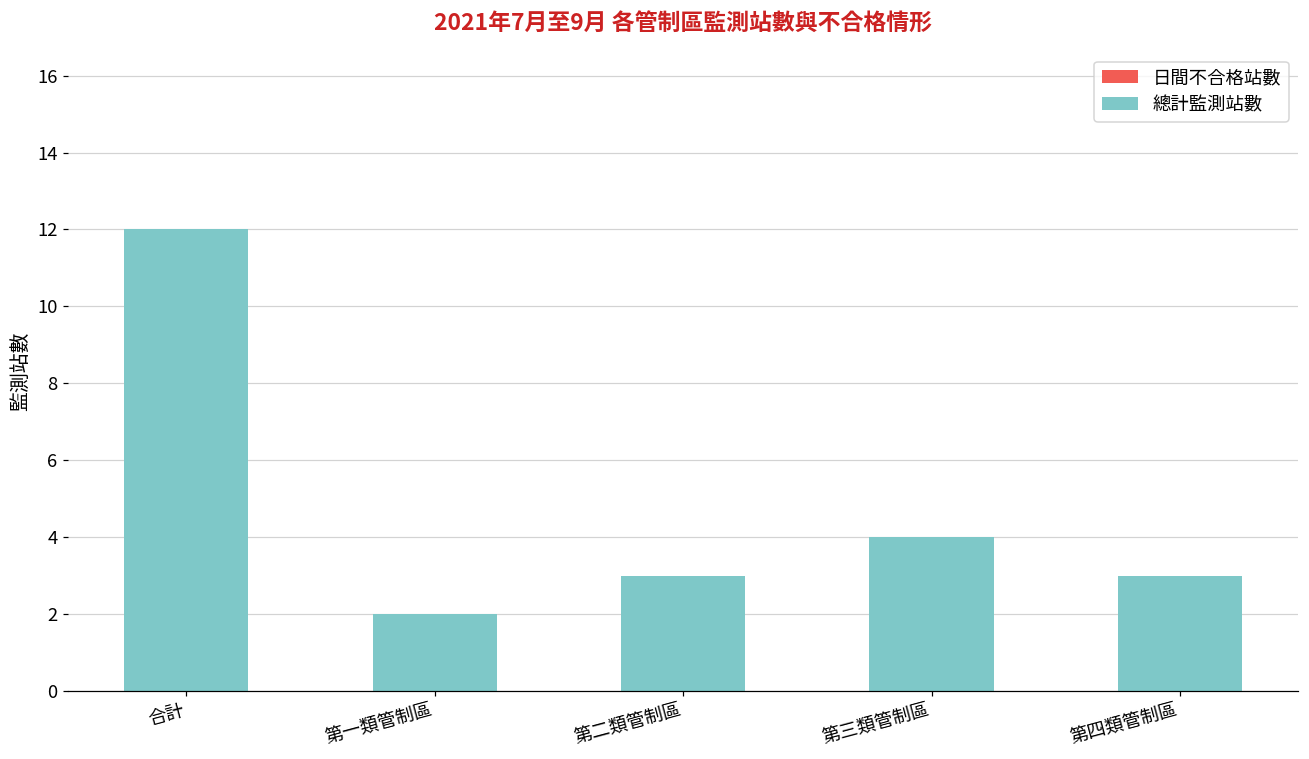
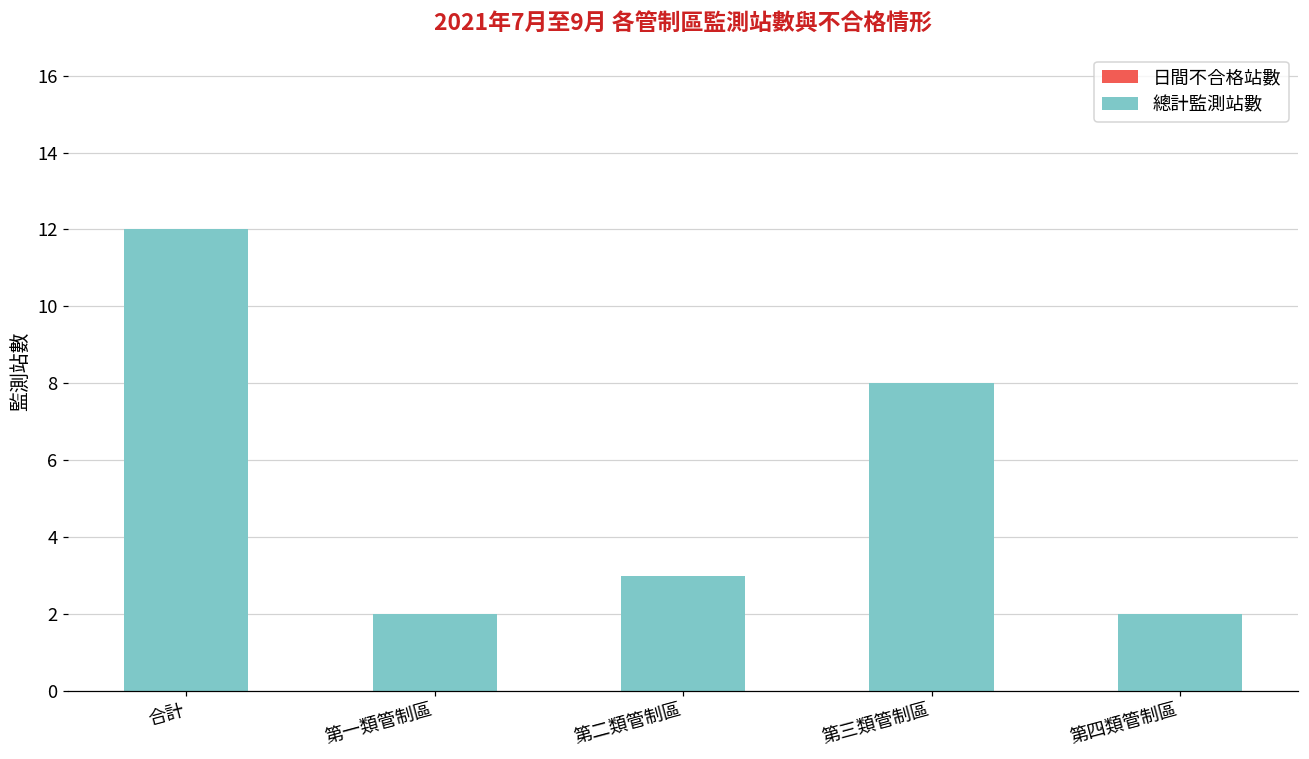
總計監測站數, 第三類管制區: 4 -> 8
總計監測站數, 第四類管制區: 3 -> 2
